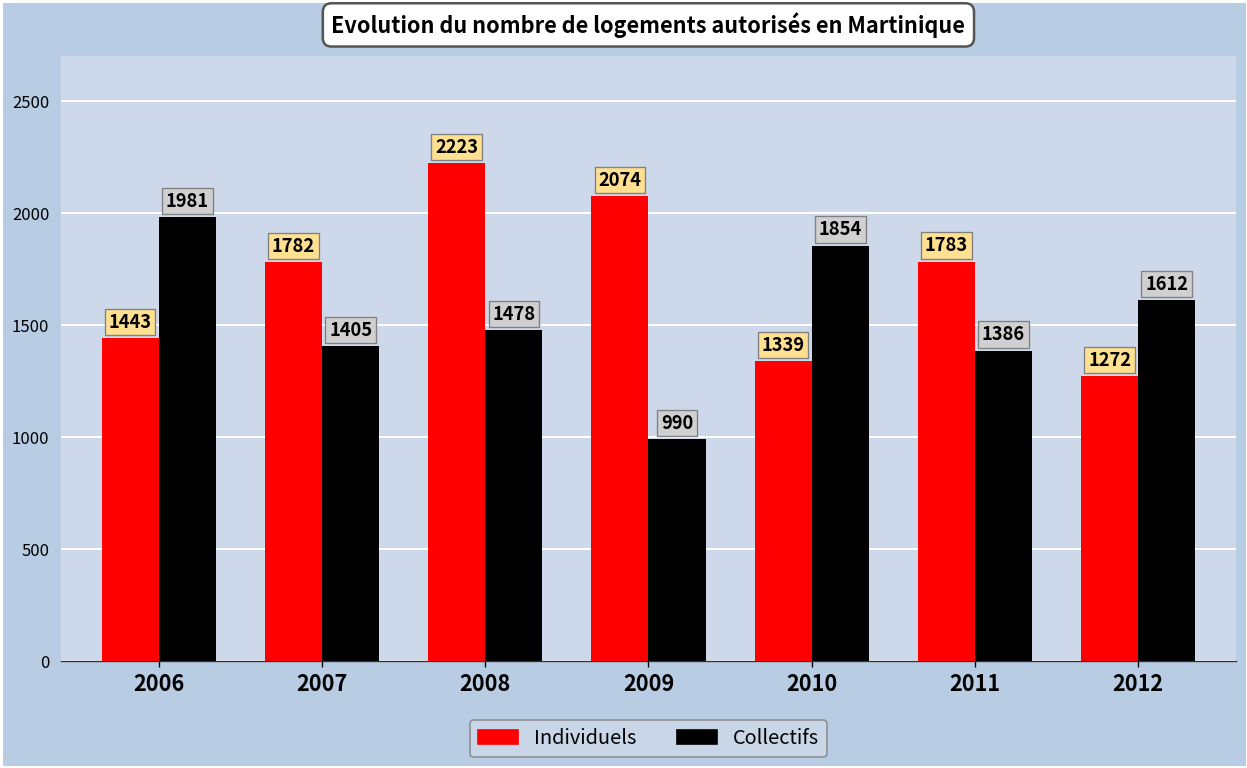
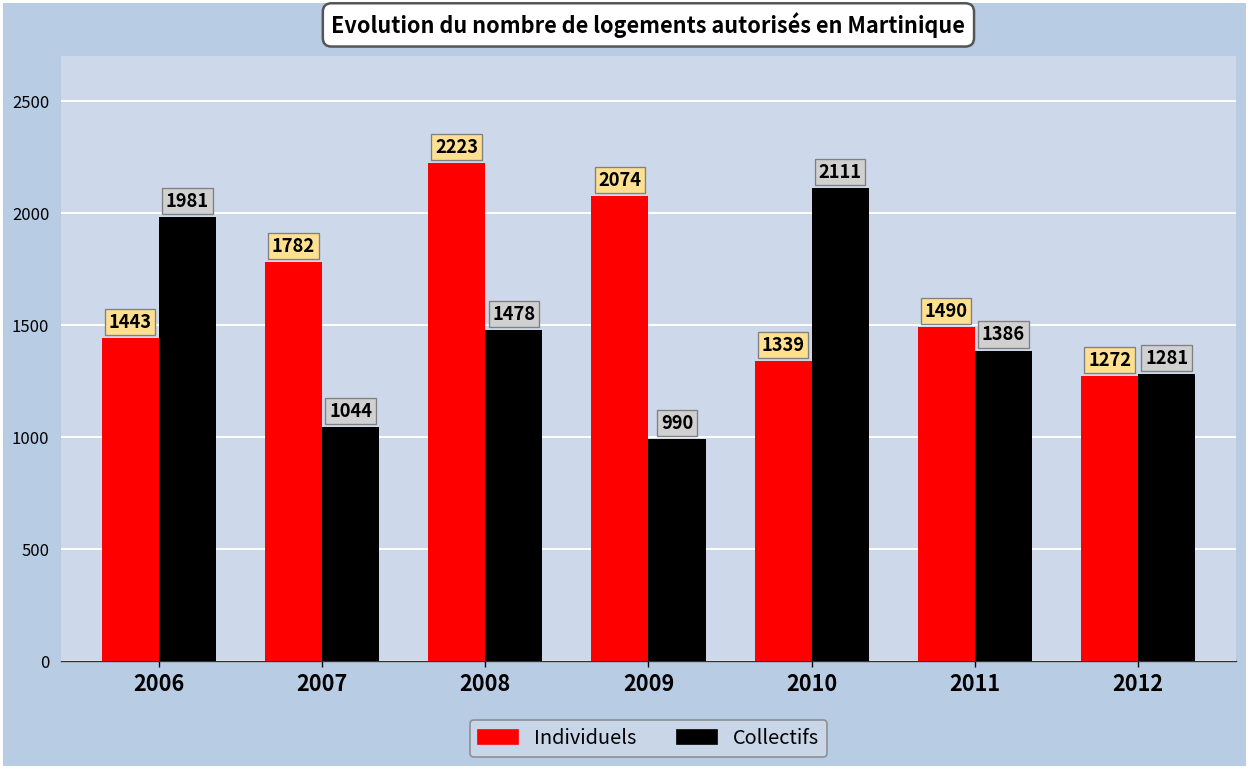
Collectifs, 2007: 1405 -> 1044
Collectifs, 2010: 1854 -> 2111
Individuels, 2011: 1783 -> 1490
Collectifs, 2012: 1612 -> 1281
